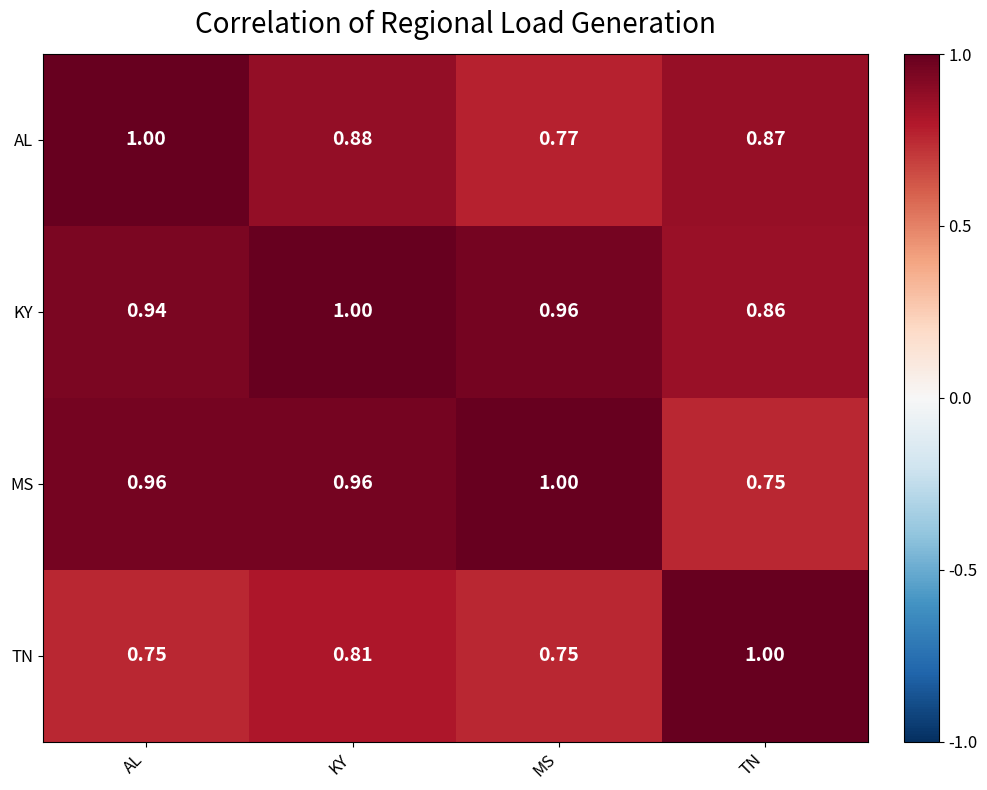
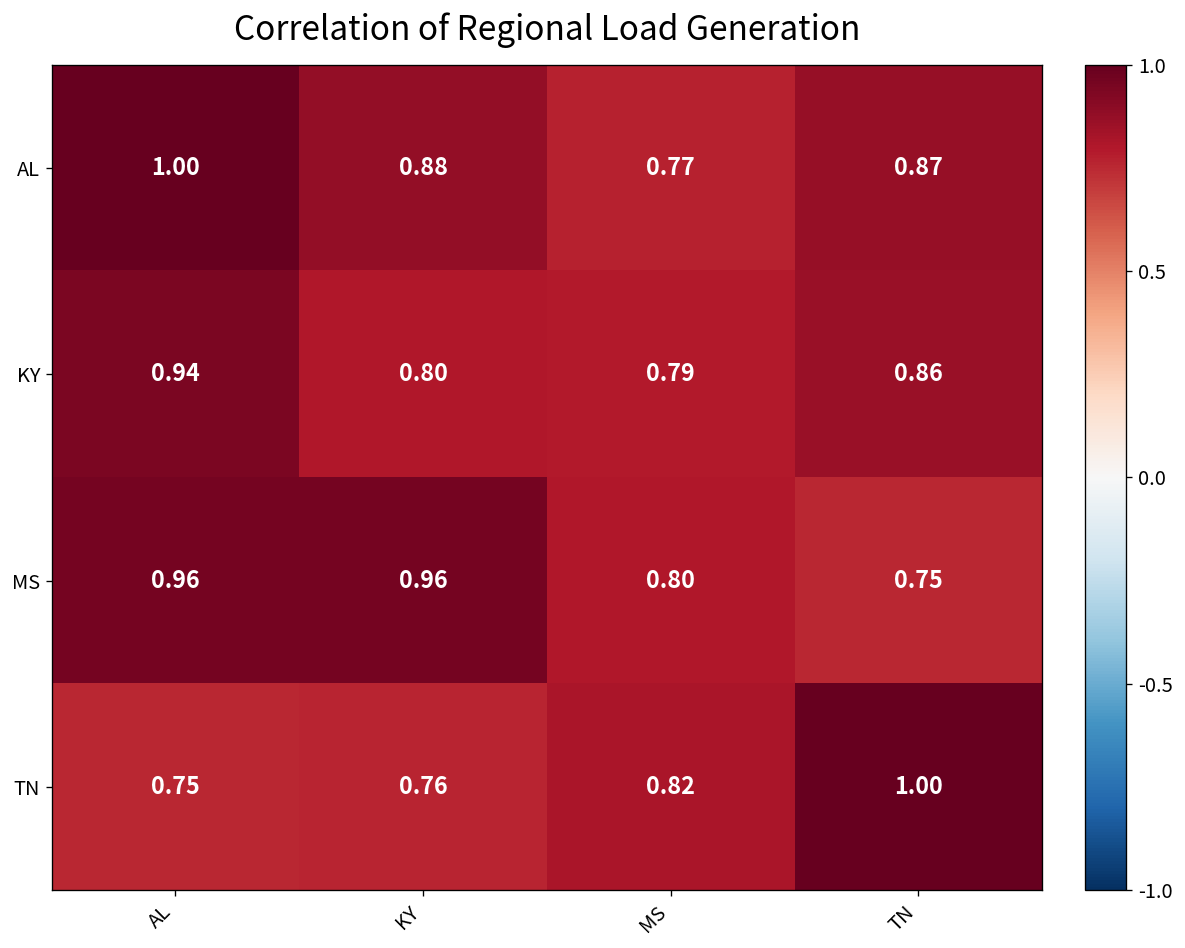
KY, KY: 1.00 -> 0.80
KY, MS: 0.96 -> 0.79
MS, MS: 1.00 -> 0.80
TN, KY: 0.81 -> 0.76
TN, MS: 0.75 -> 0.82
